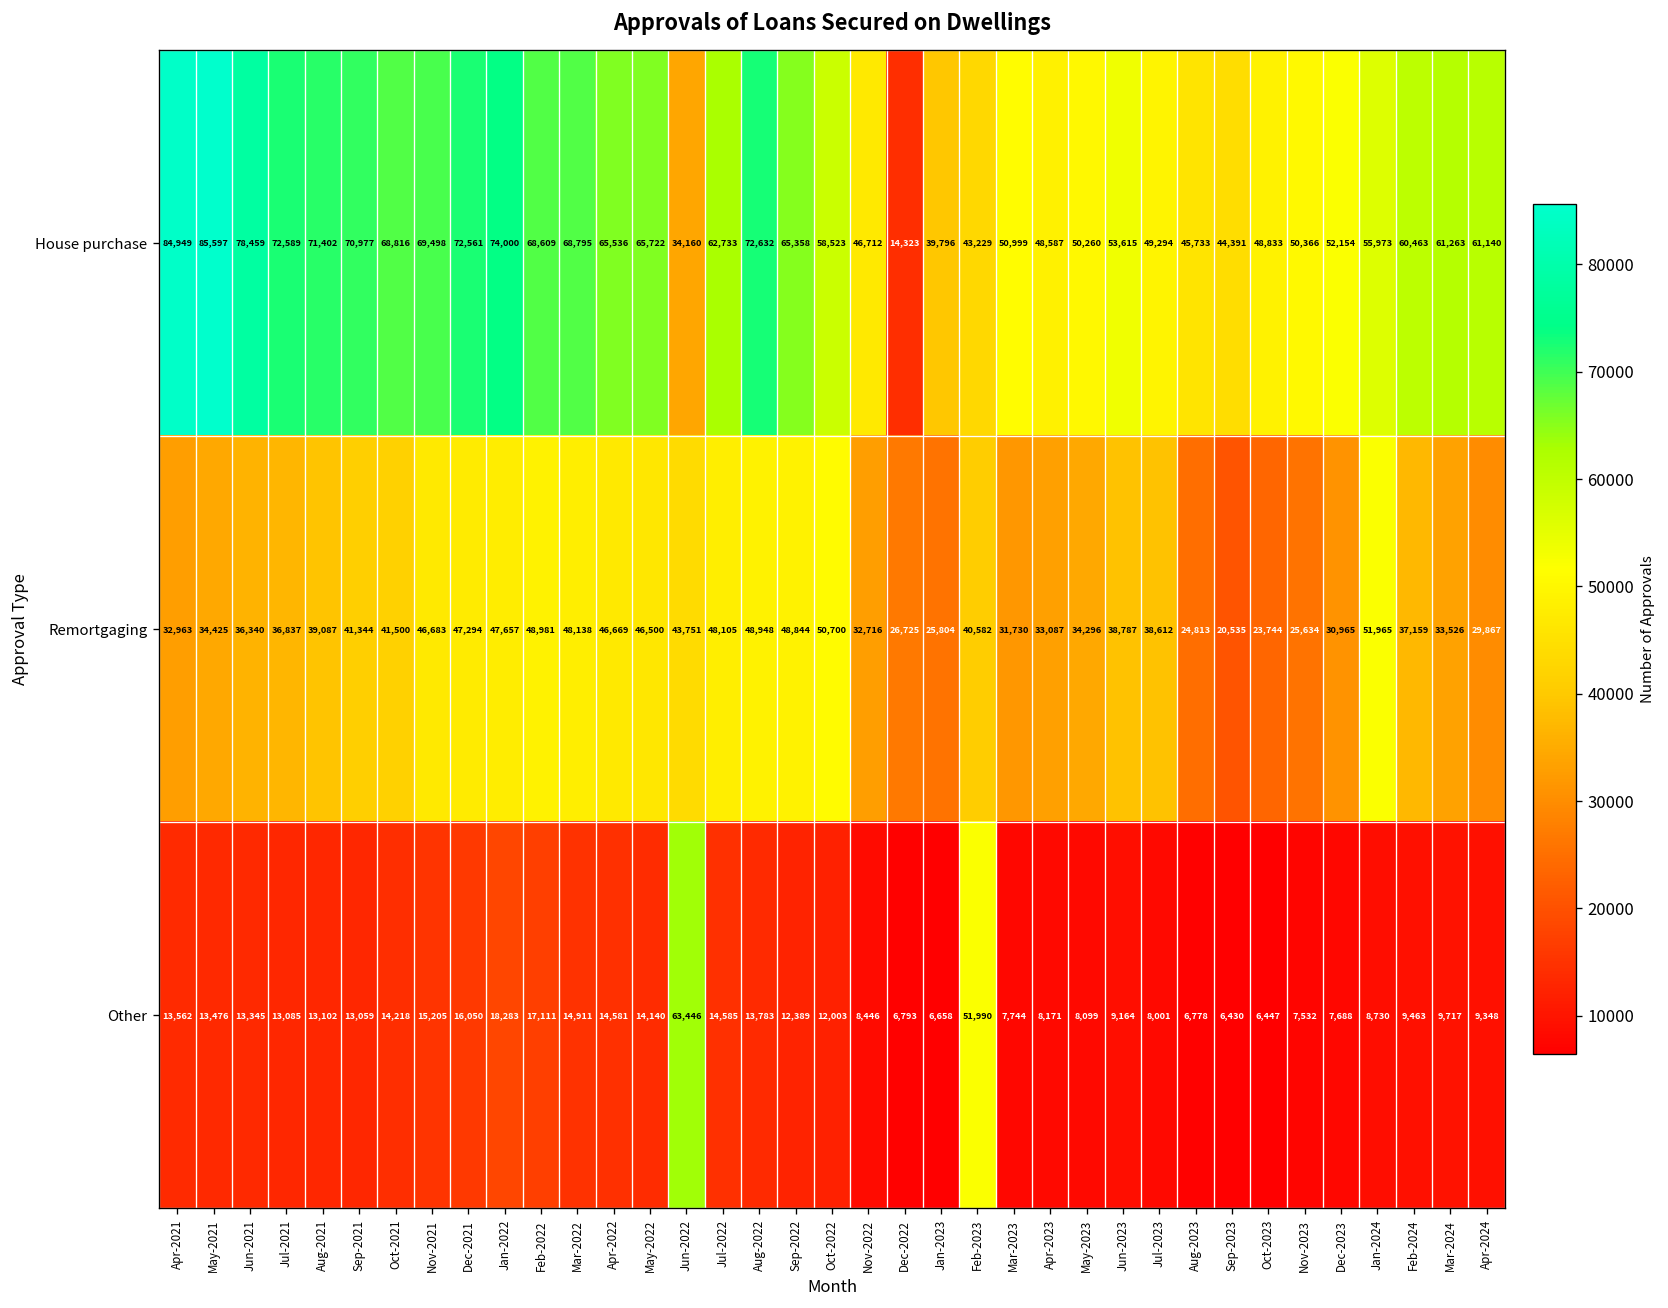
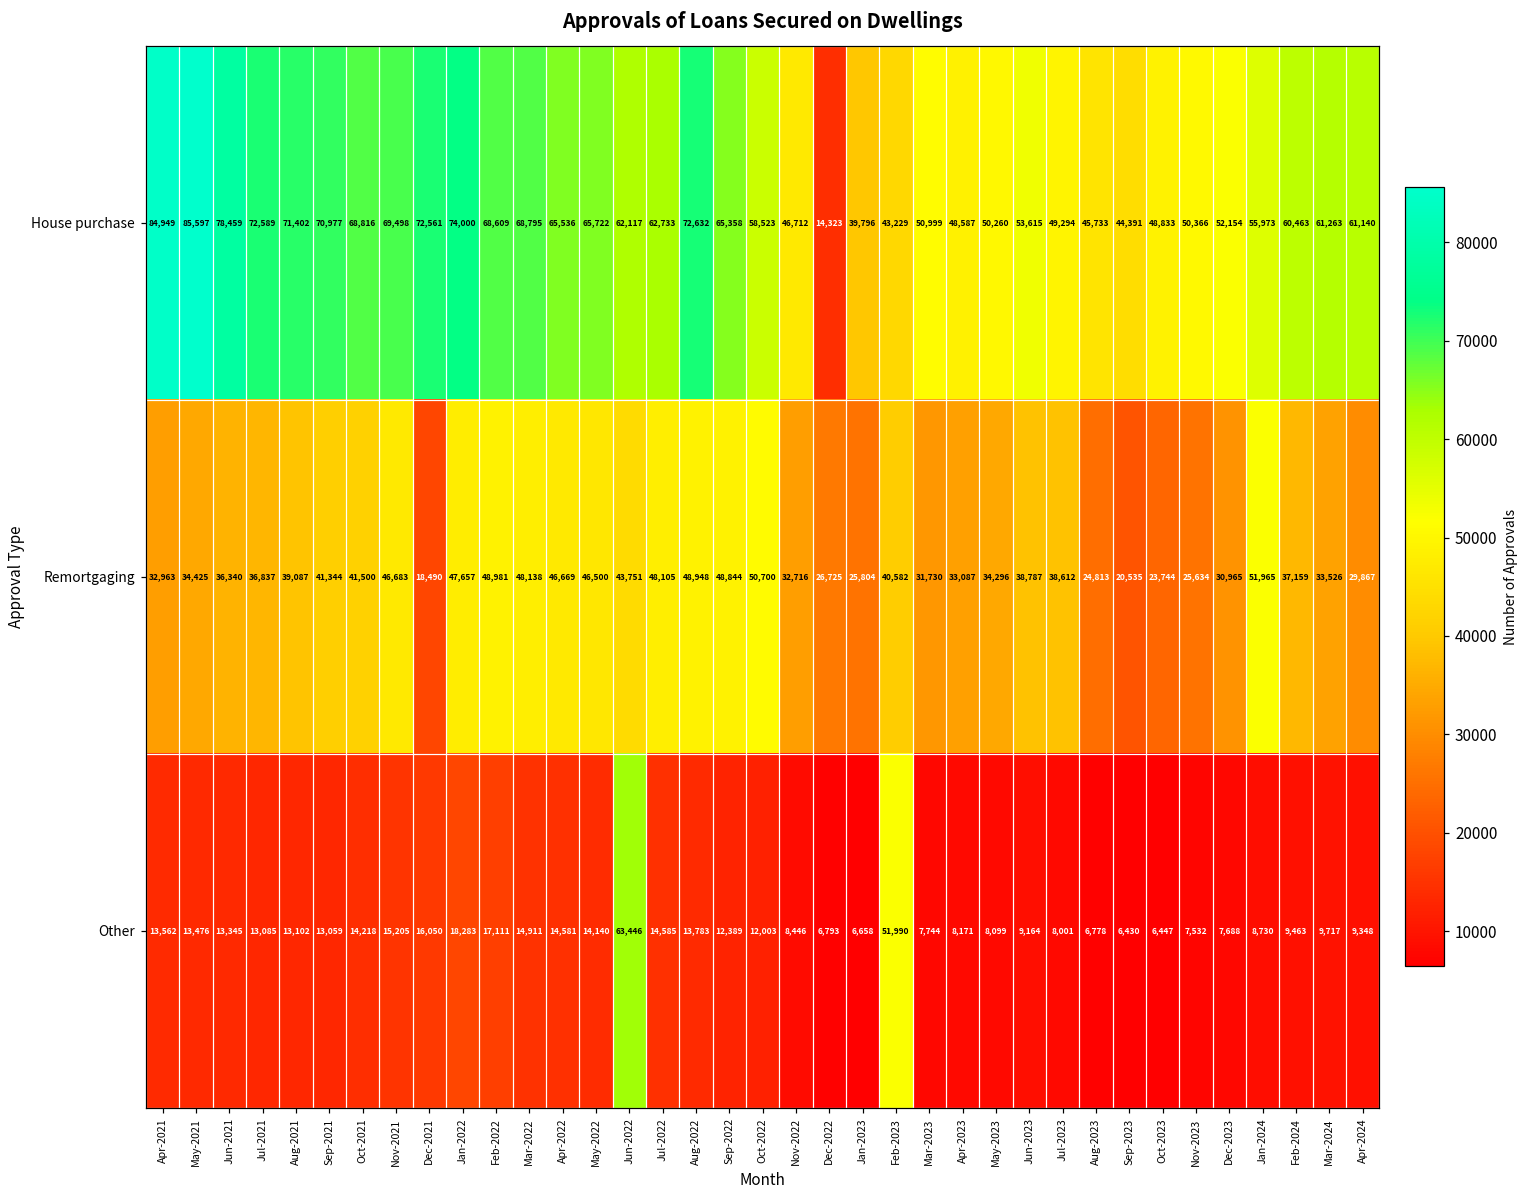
House purchase, Jun-2022: 34,160 -> 62,117
Remortgaging, Dec-2021: 47,294 -> 18,490
